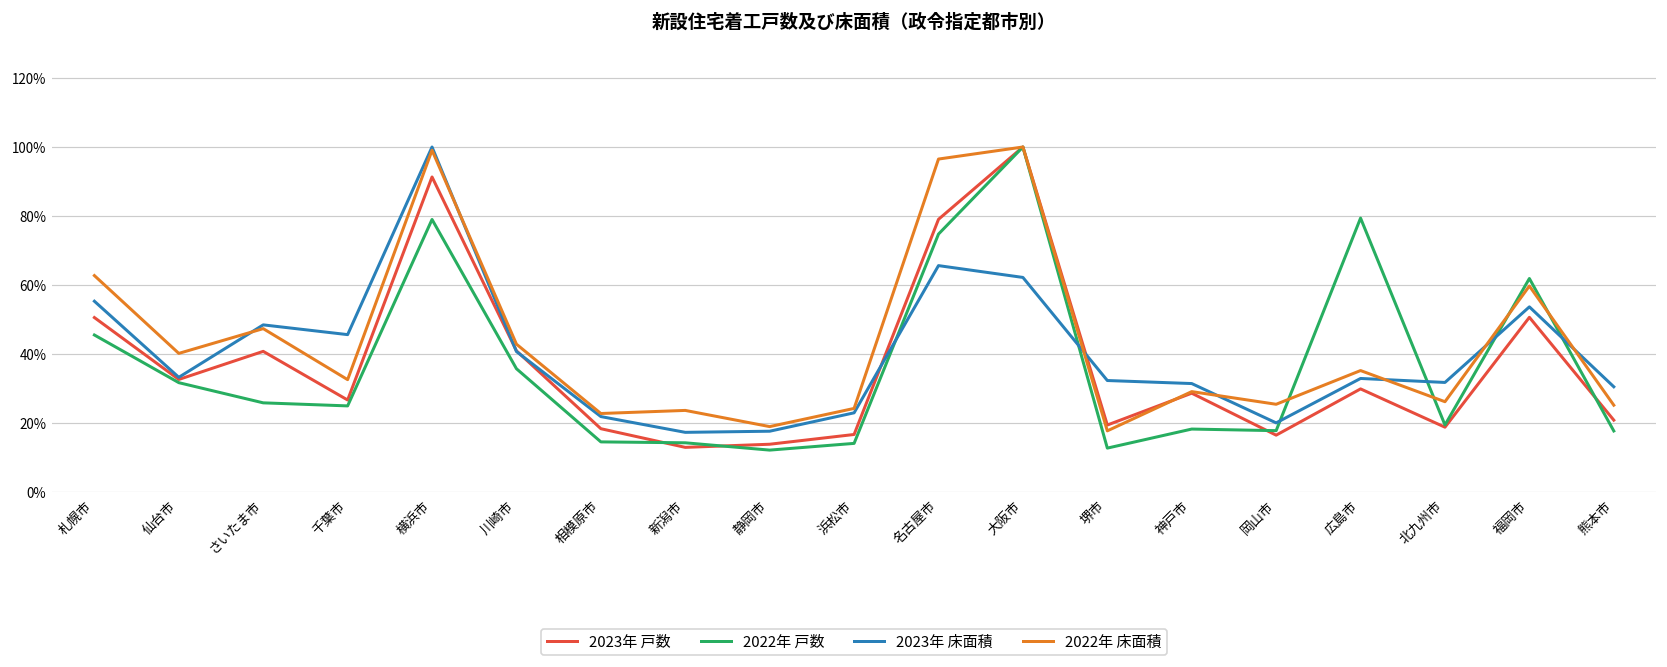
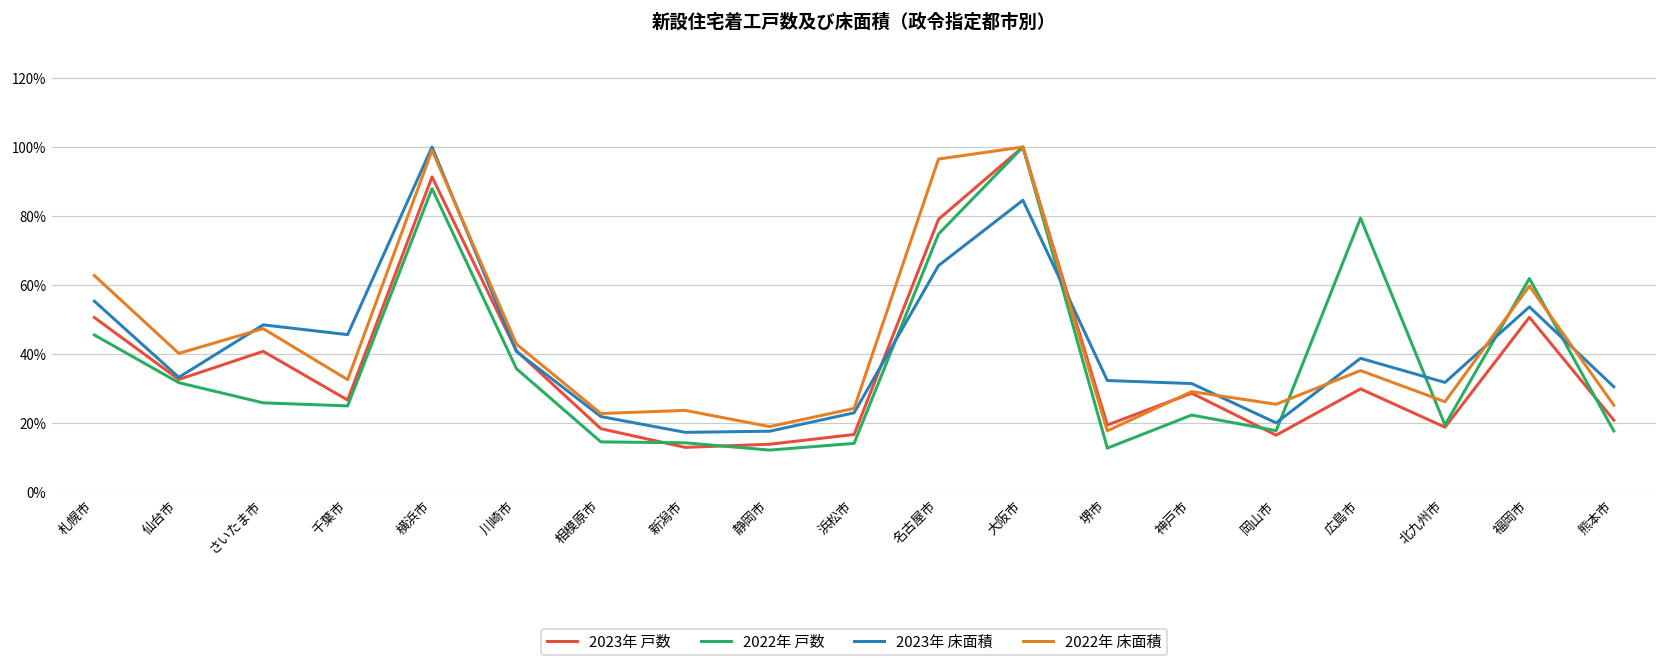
2022年 戸数, 横浜市: 79% -> 88%
2023年 床面積, 大阪市: 62% -> 85%
2022年 戸数, 神戸市: 18% -> 22%
2023年 床面積, 広島市: 33% -> 39%
